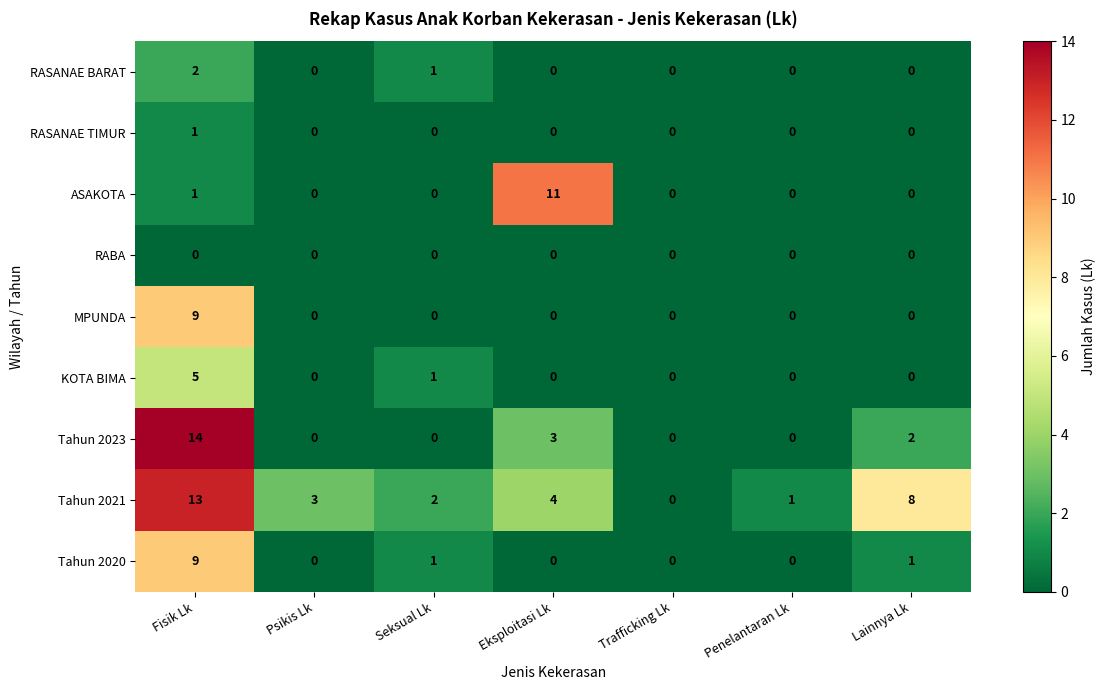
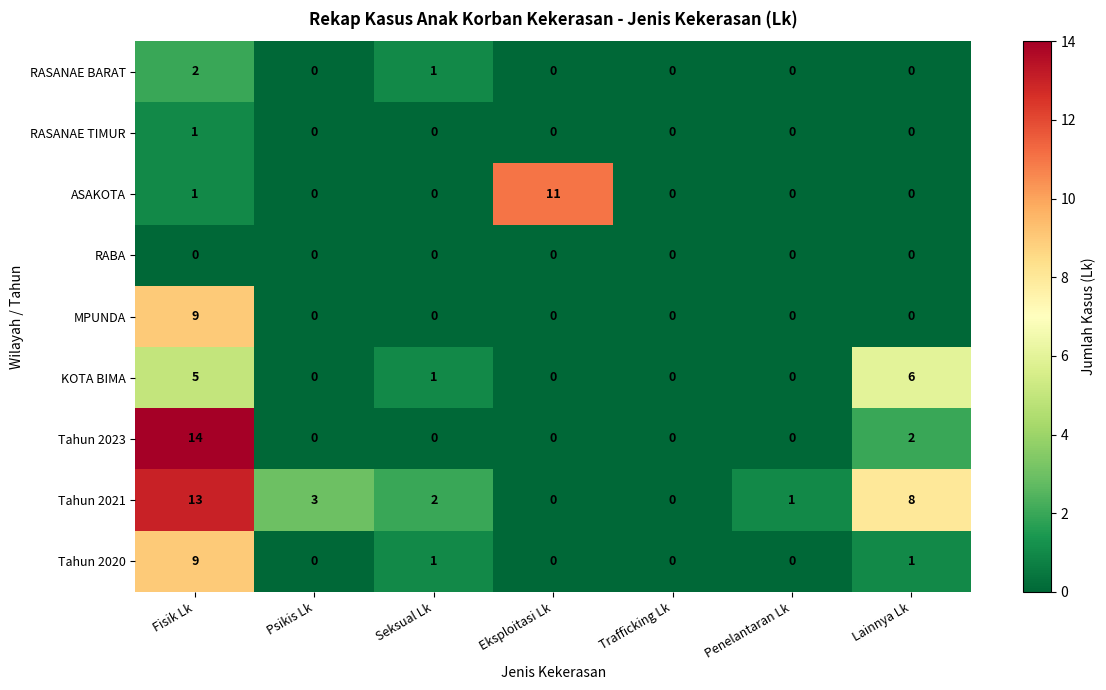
KOTA BIMA, Lainnya Lk: 0 -> 6
Tahun 2023, Eksploitasi Lk: 3 -> 0
Tahun 2021, Eksploitasi Lk: 4 -> 0
